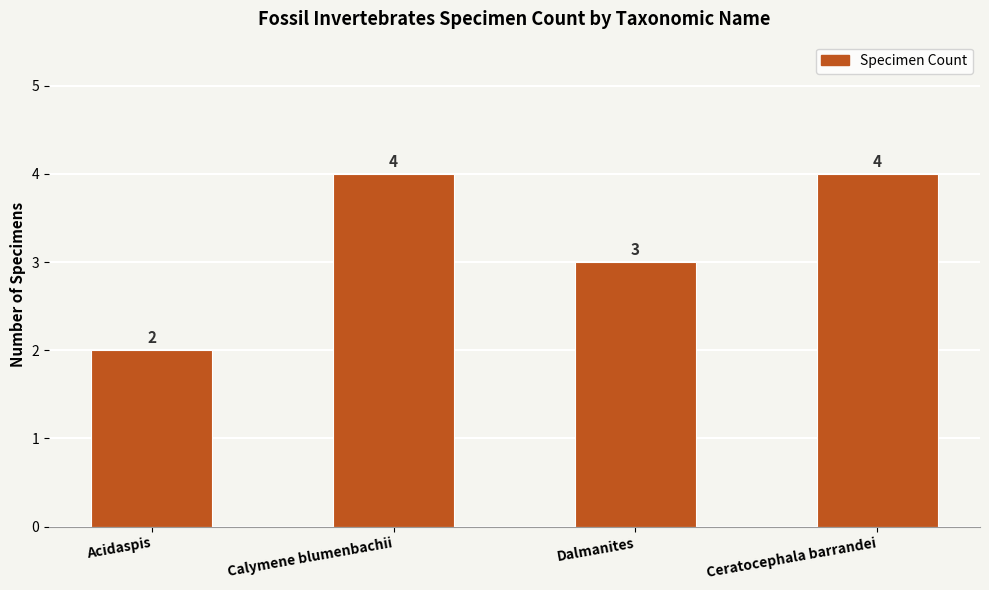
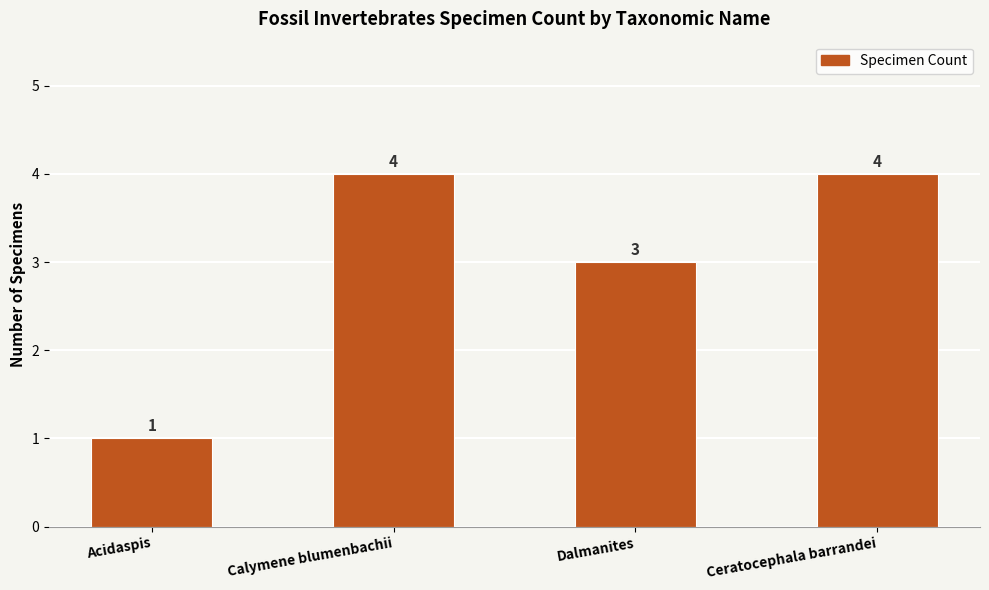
Acidaspis: 2 -> 1
